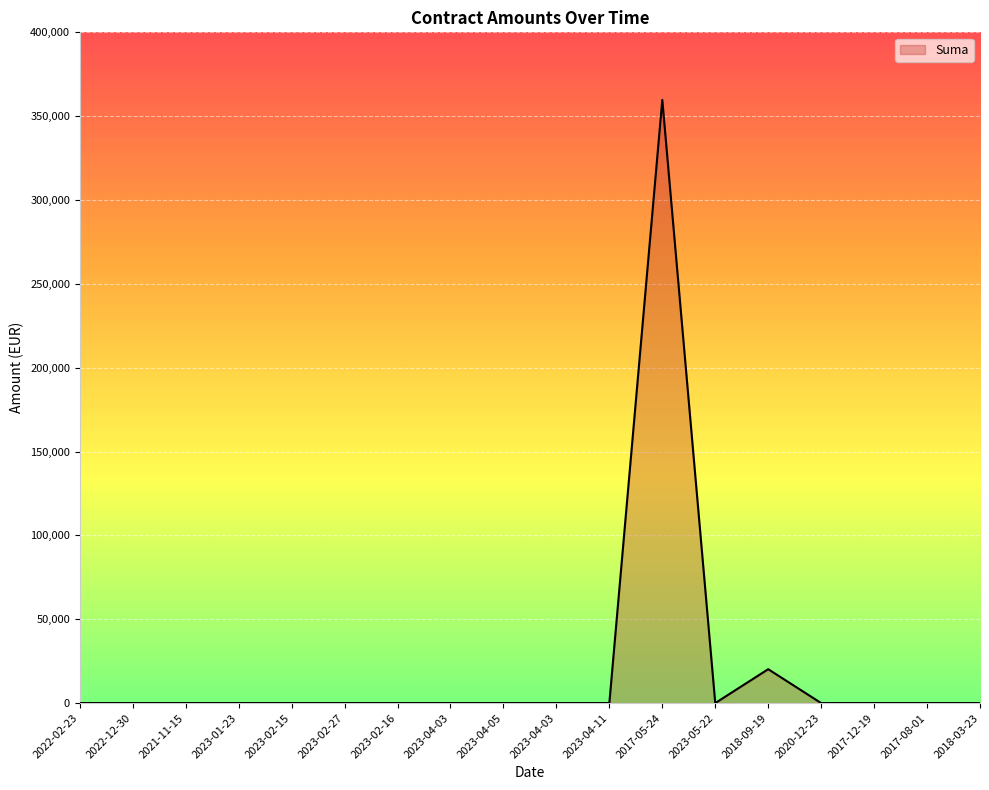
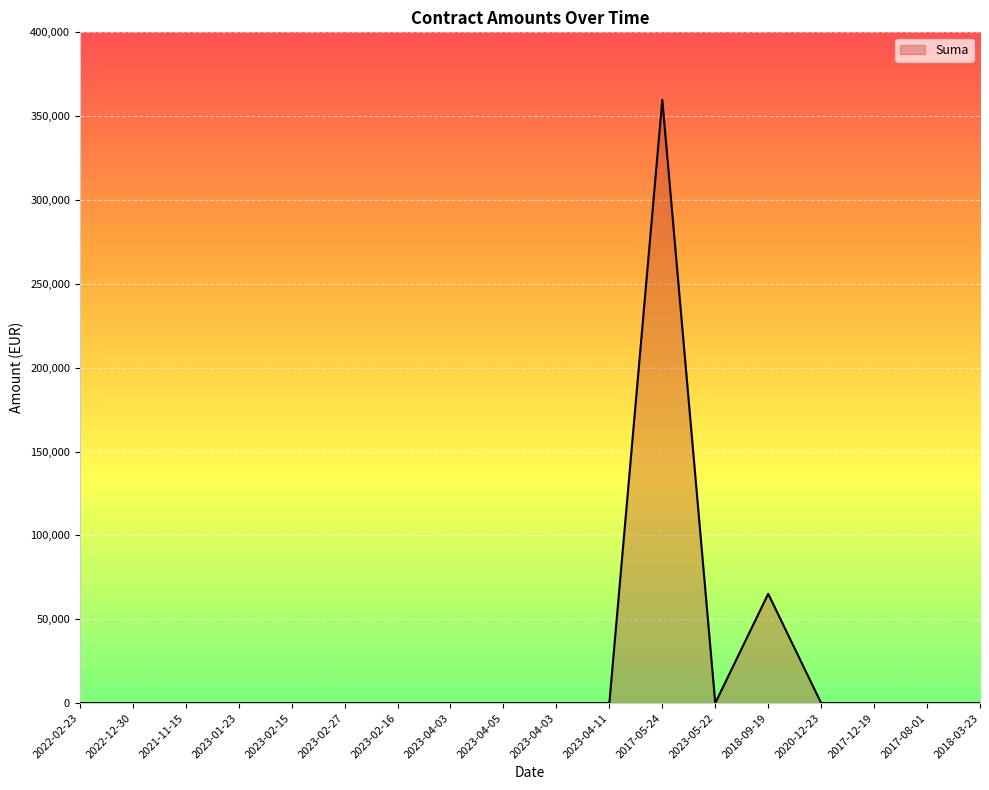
2018-09-19: 20,000 -> 65,000
